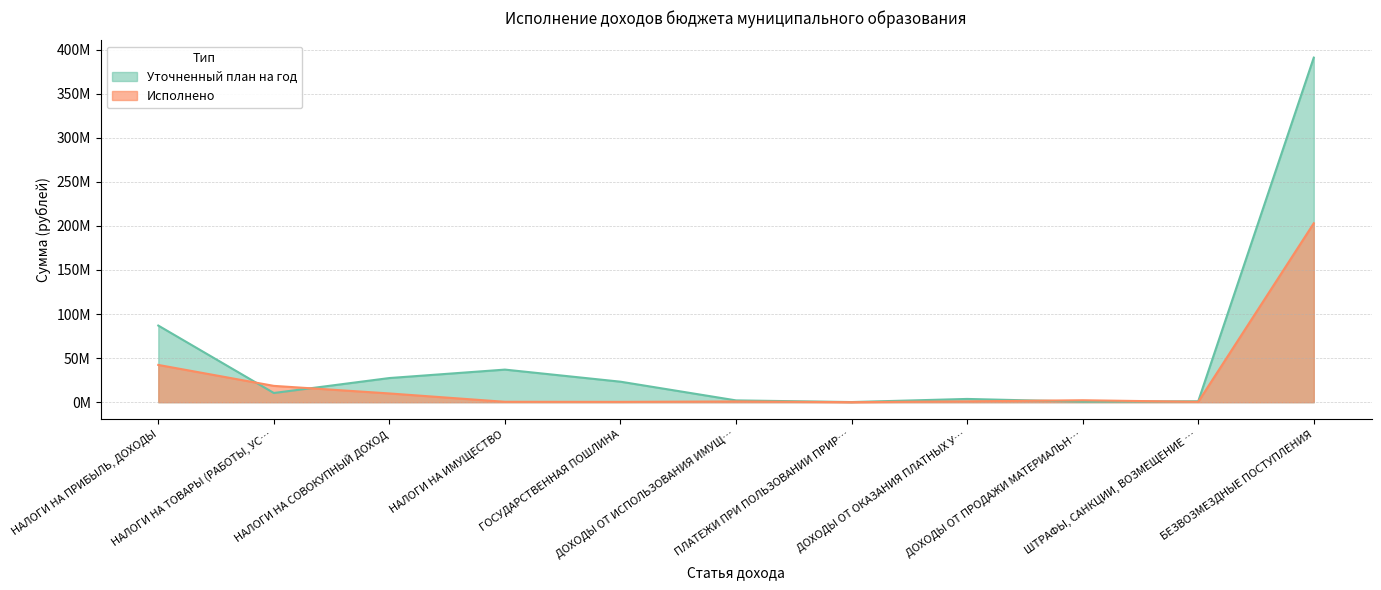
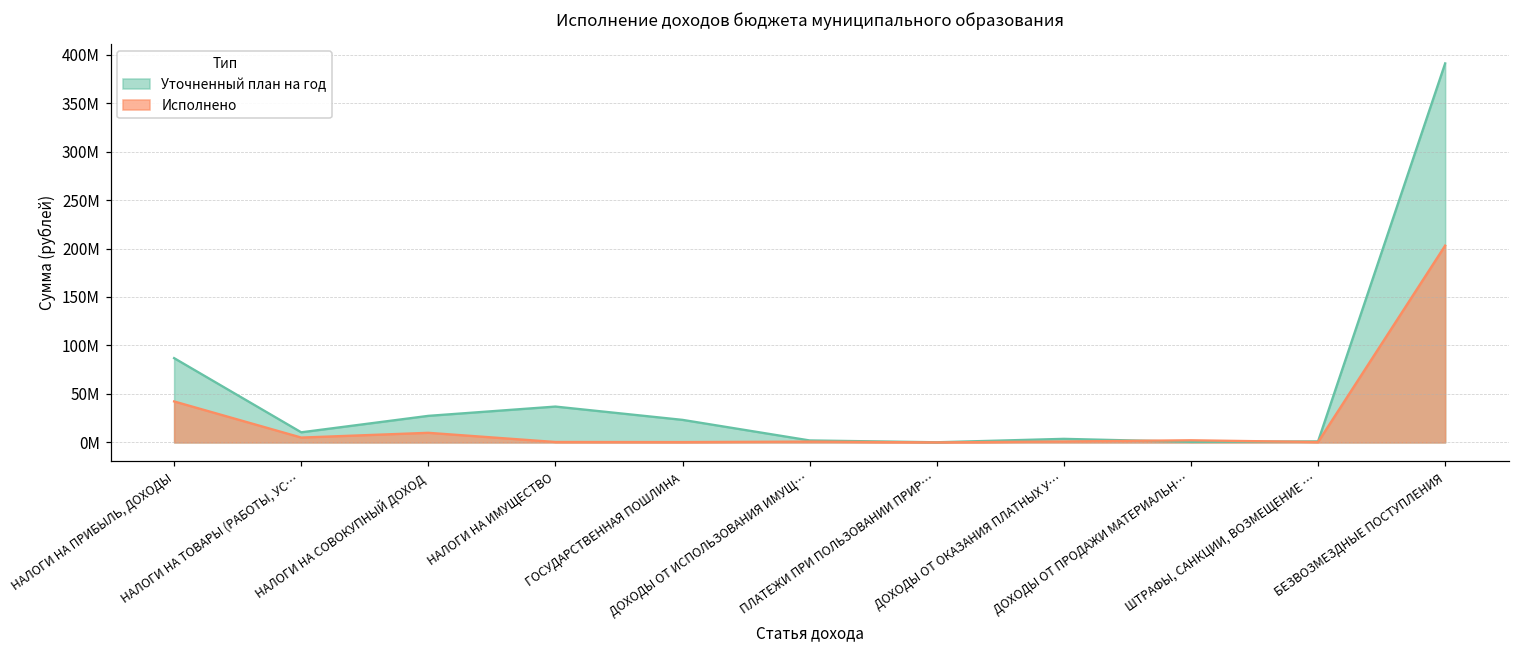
Исполнено, НАЛОГИ НА ТОВАРЫ (РАБОТЫ, УС…: 20000000 -> 10000000
